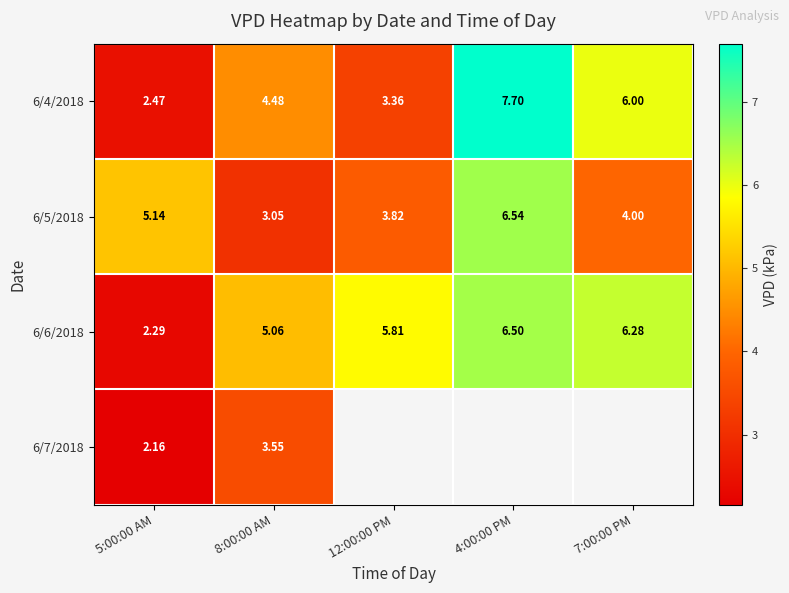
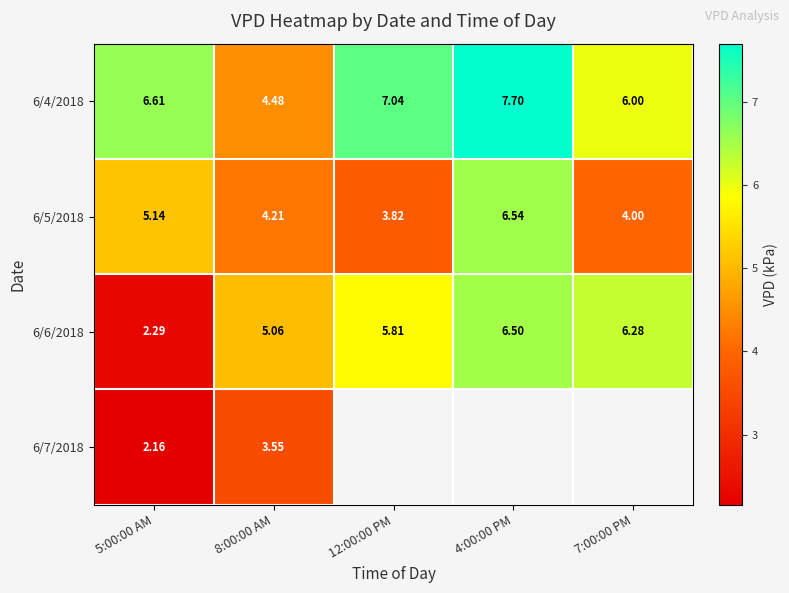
6/4/2018, 5:00:00 AM: 2.47 -> 6.61
6/4/2018, 12:00:00 PM: 3.36 -> 7.04
6/5/2018, 8:00:00 AM: 3.05 -> 4.21
